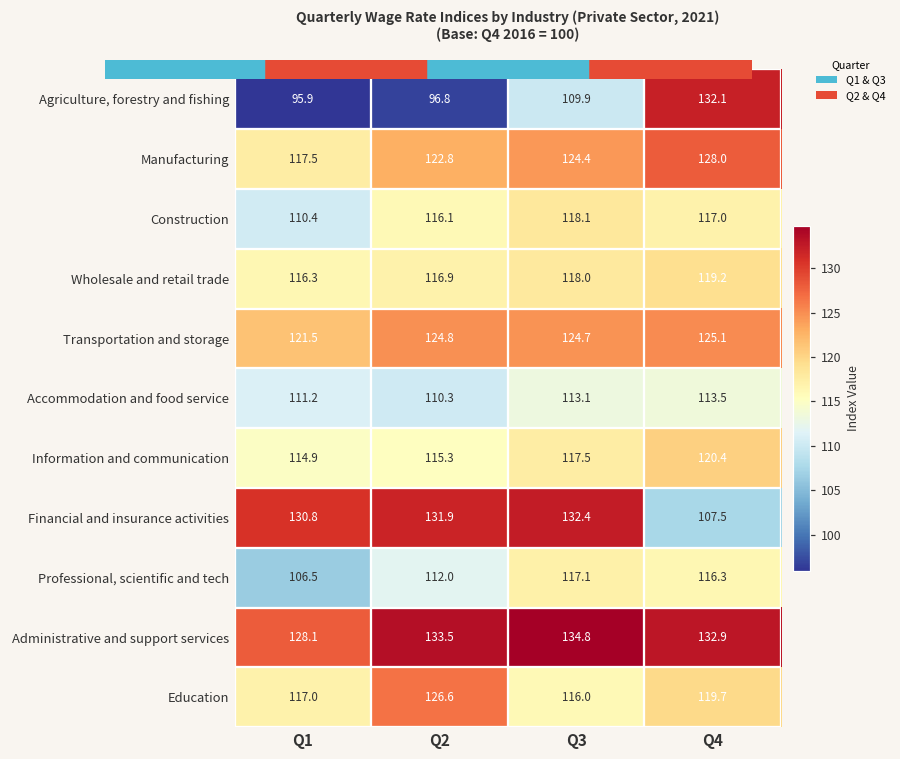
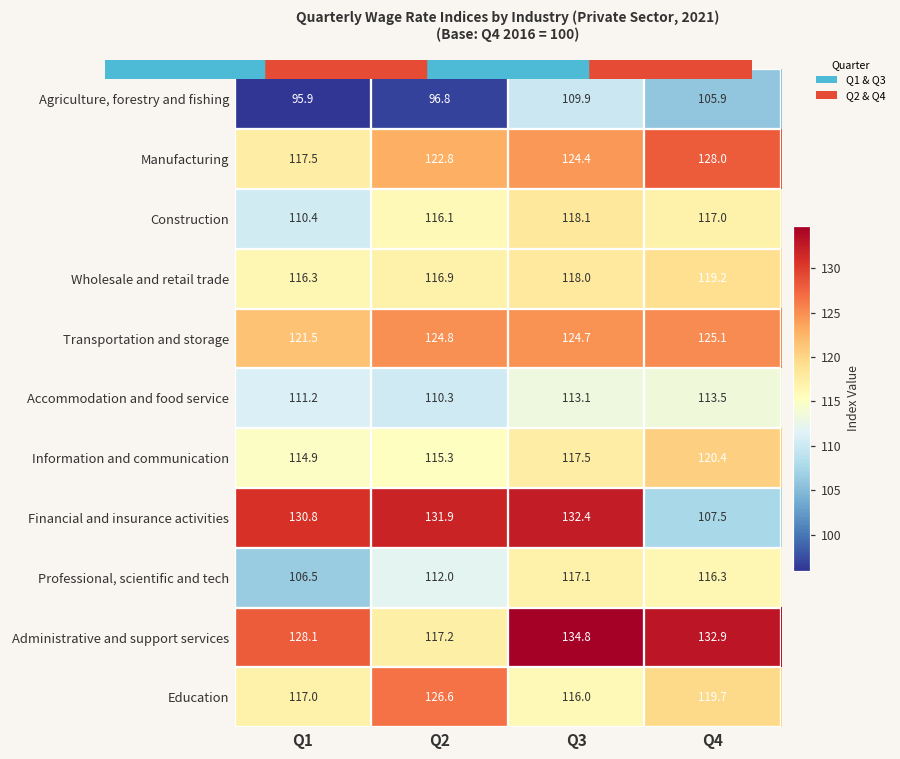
Agriculture, forestry and fishing, Q4: 132.1 -> 105.9
Administrative and support services, Q2: 133.5 -> 117.2
